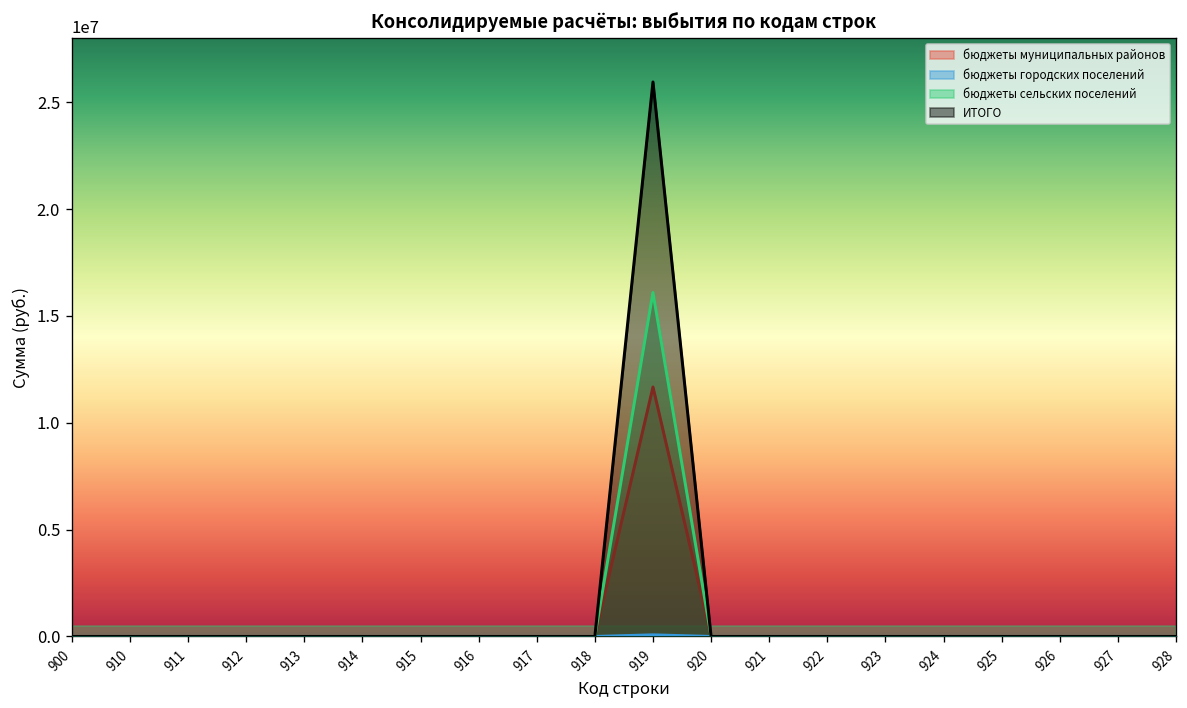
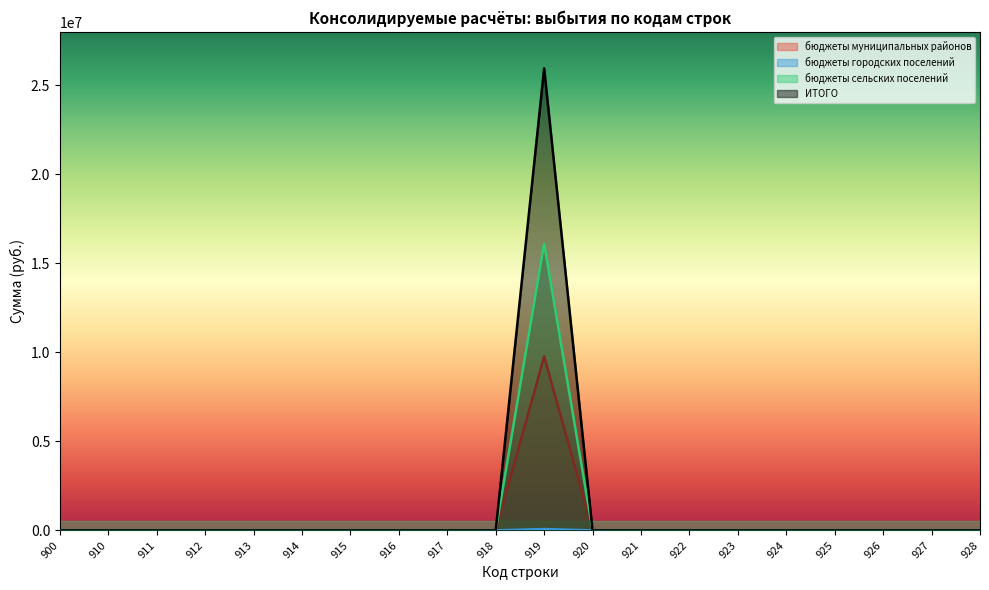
бюджеты муниципальных районов, 919: 11700000 -> 9800000
